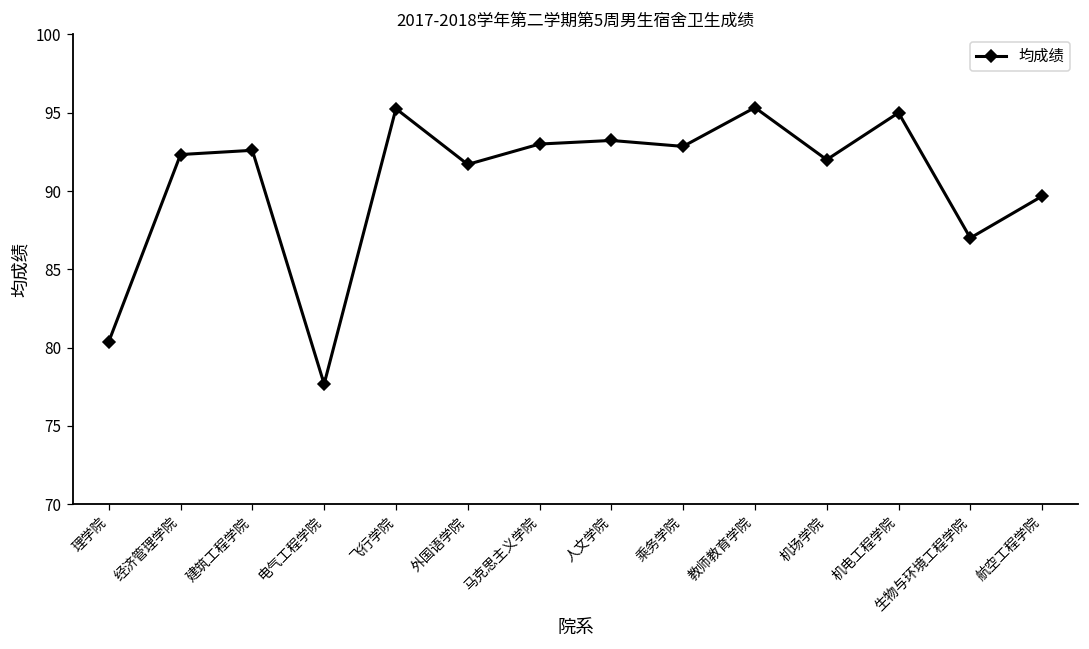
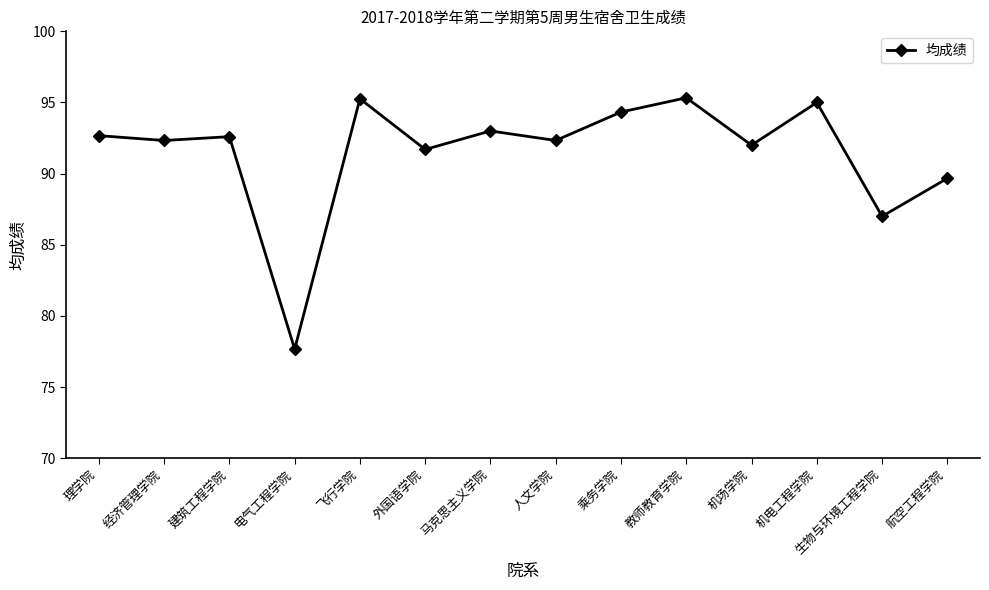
理学院: 80.4 -> 92.7
人文学院: 93.2 -> 92.3
乘务学院: 92.9 -> 94.3
